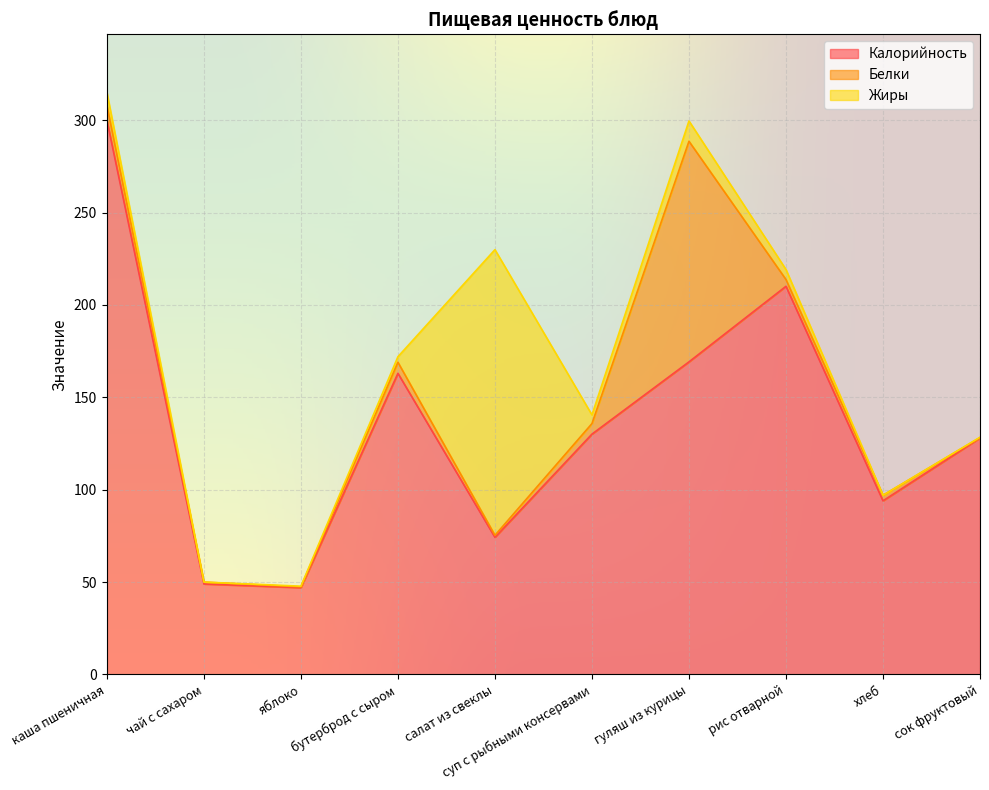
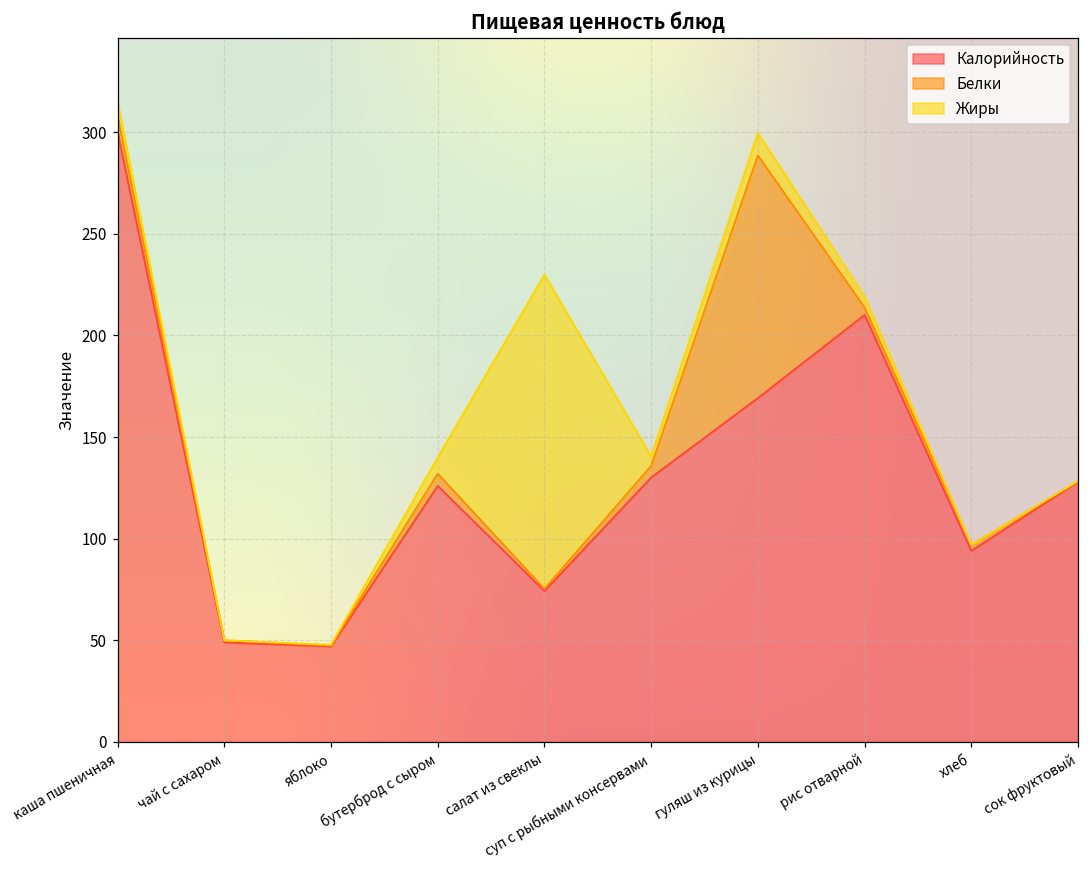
Калорийность, бутерброд с сыром: 163 -> 126
Жиры, бутерброд с сыром: 3 -> 8
